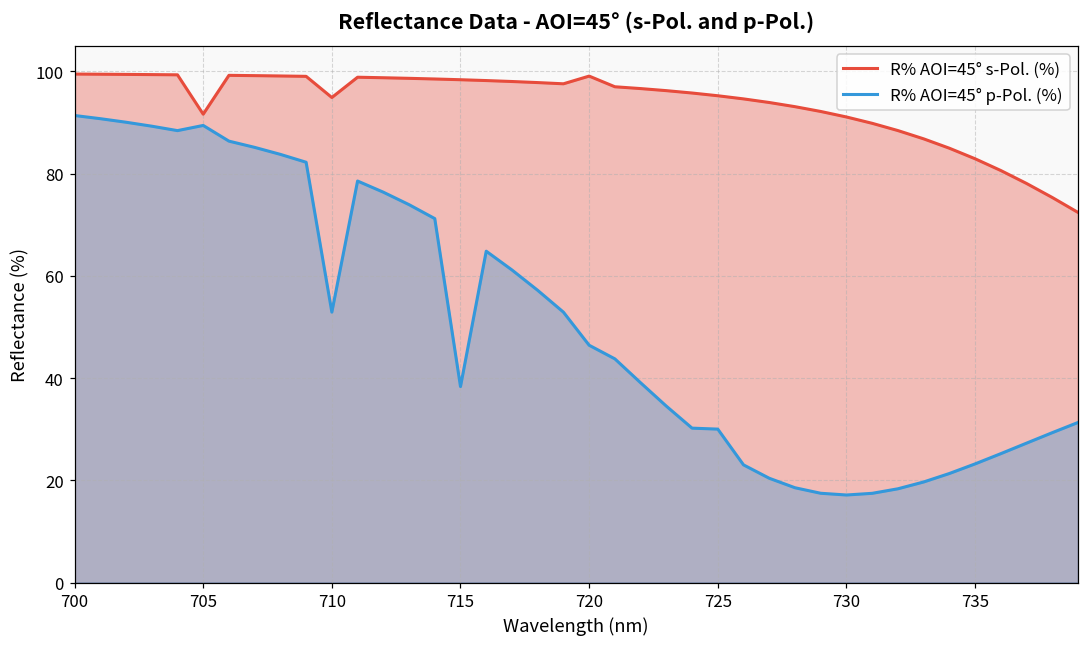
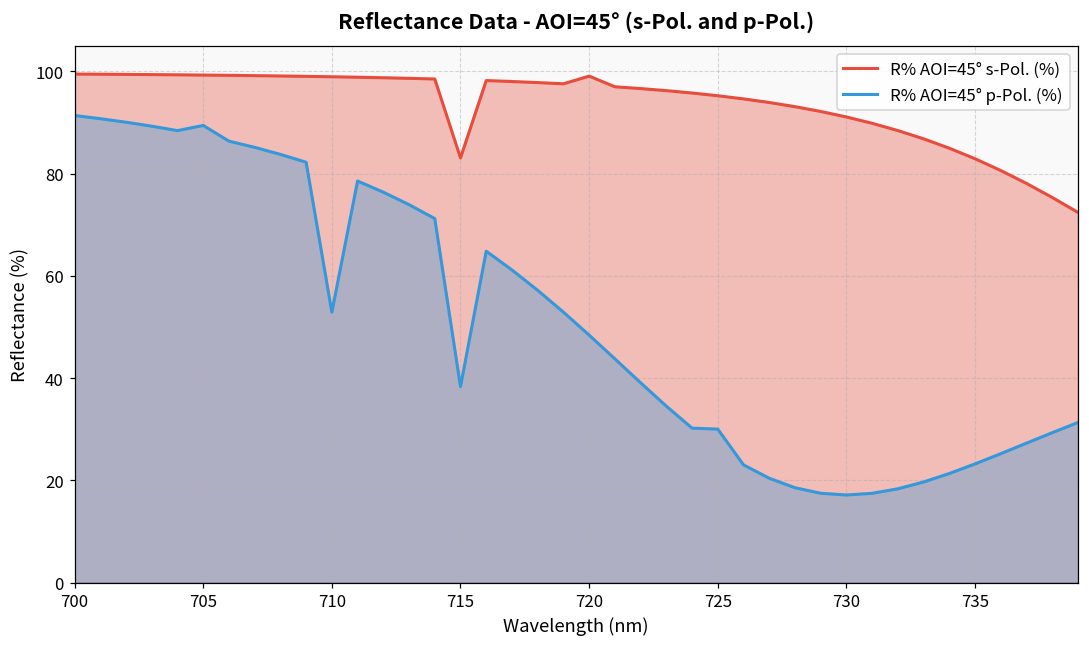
R% AOI=45° s-Pol. (%), 705: 92 -> 99
R% AOI=45° s-Pol. (%), 710: 95 -> 99
R% AOI=45° s-Pol. (%), 715: 98 -> 83
R% AOI=45° p-Pol. (%), 720: 46 -> 48
